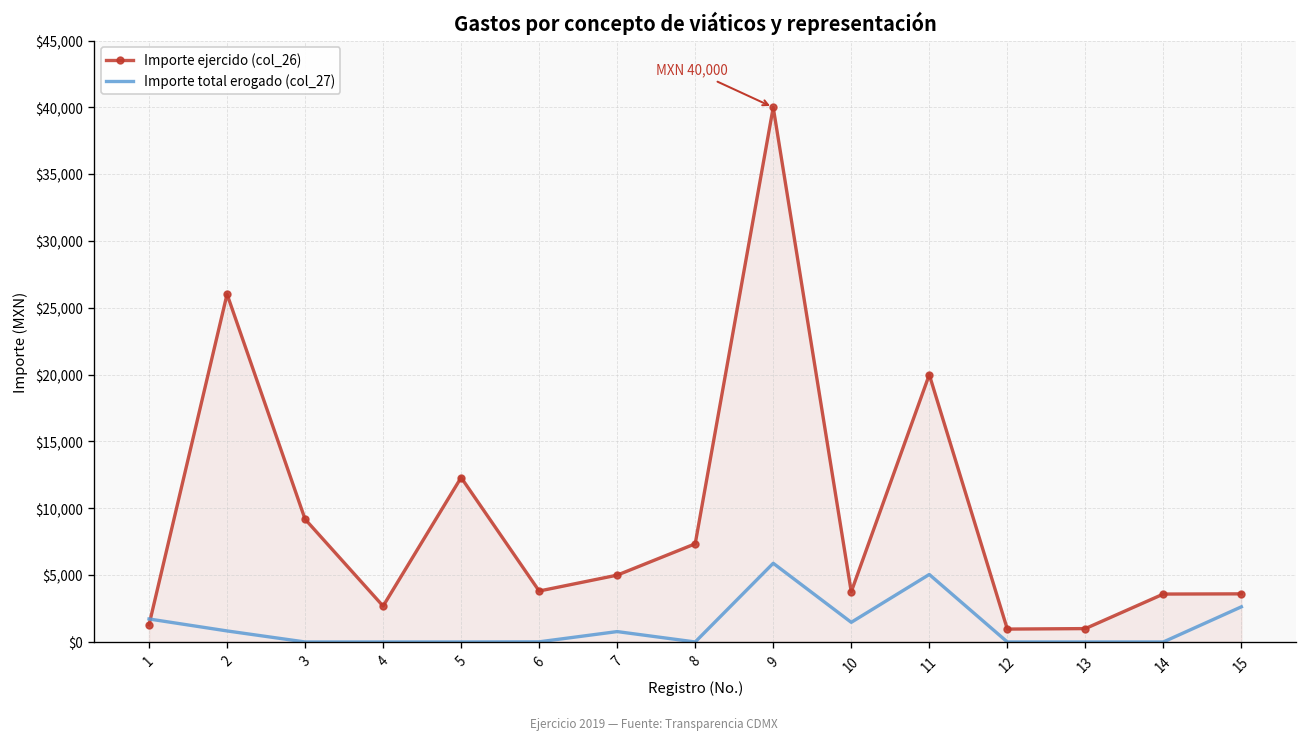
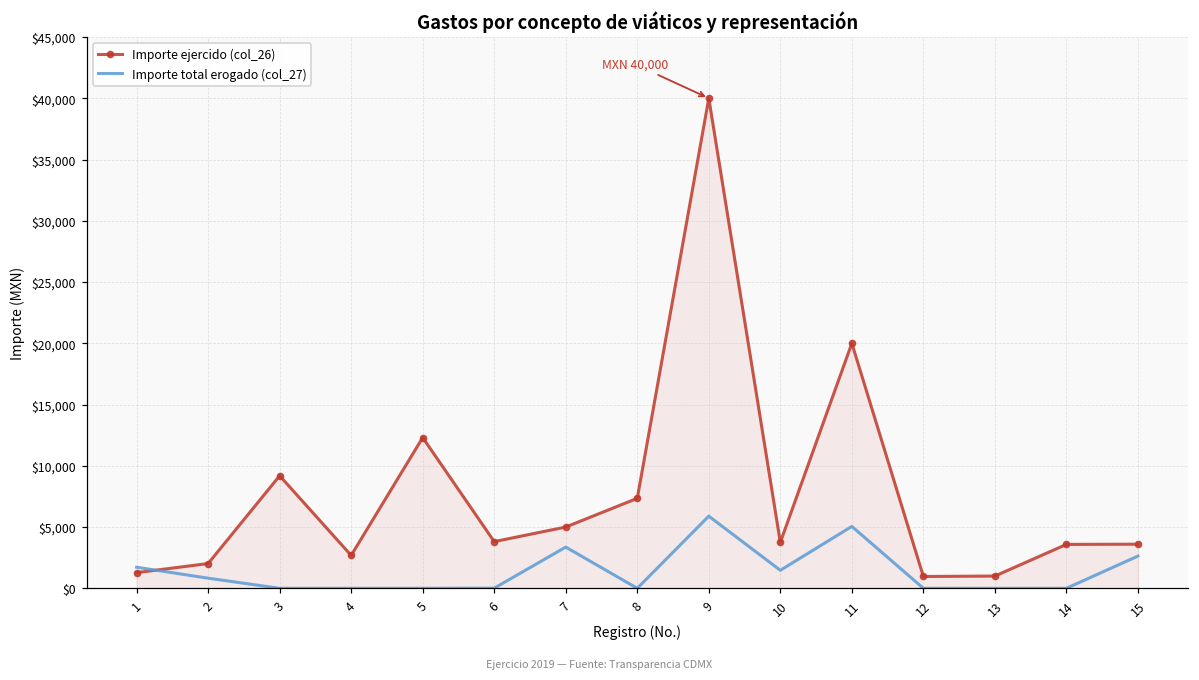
Importe ejercido (col_26), 2: $26,000 -> $2,000
Importe total erogado (col_27), 7: $800 -> $3,400
